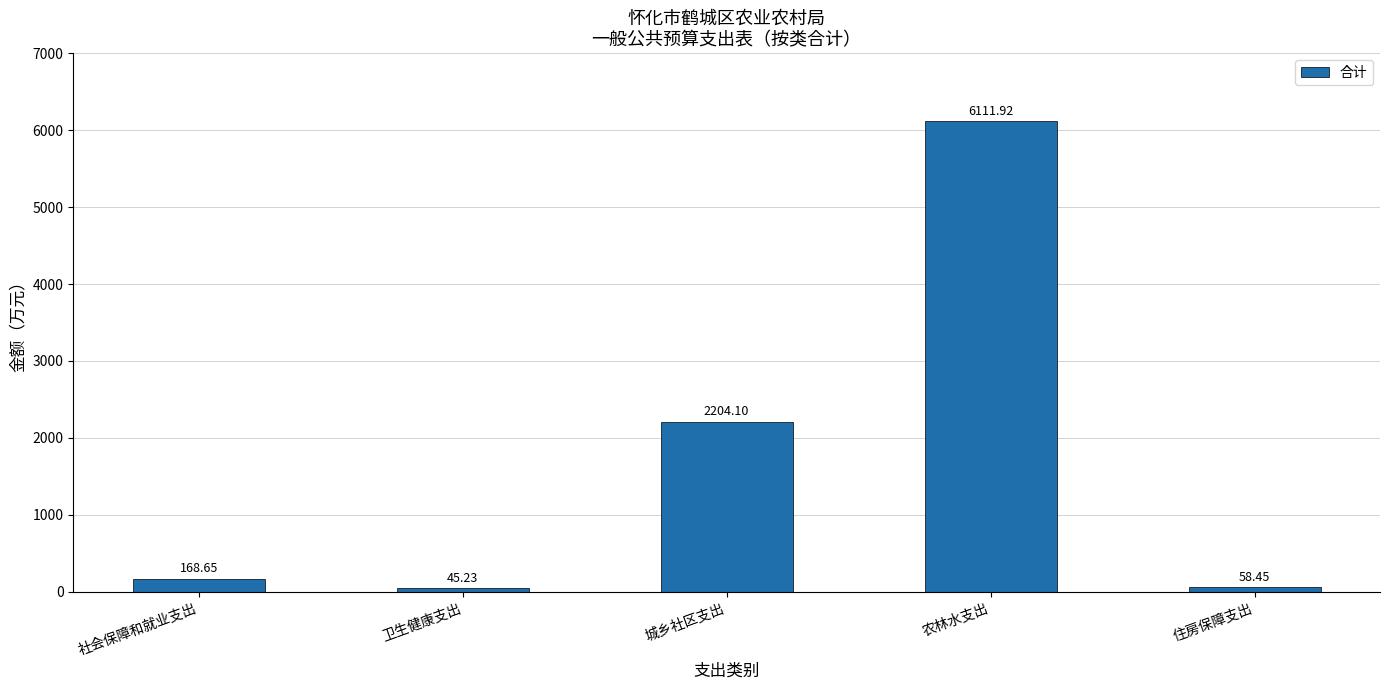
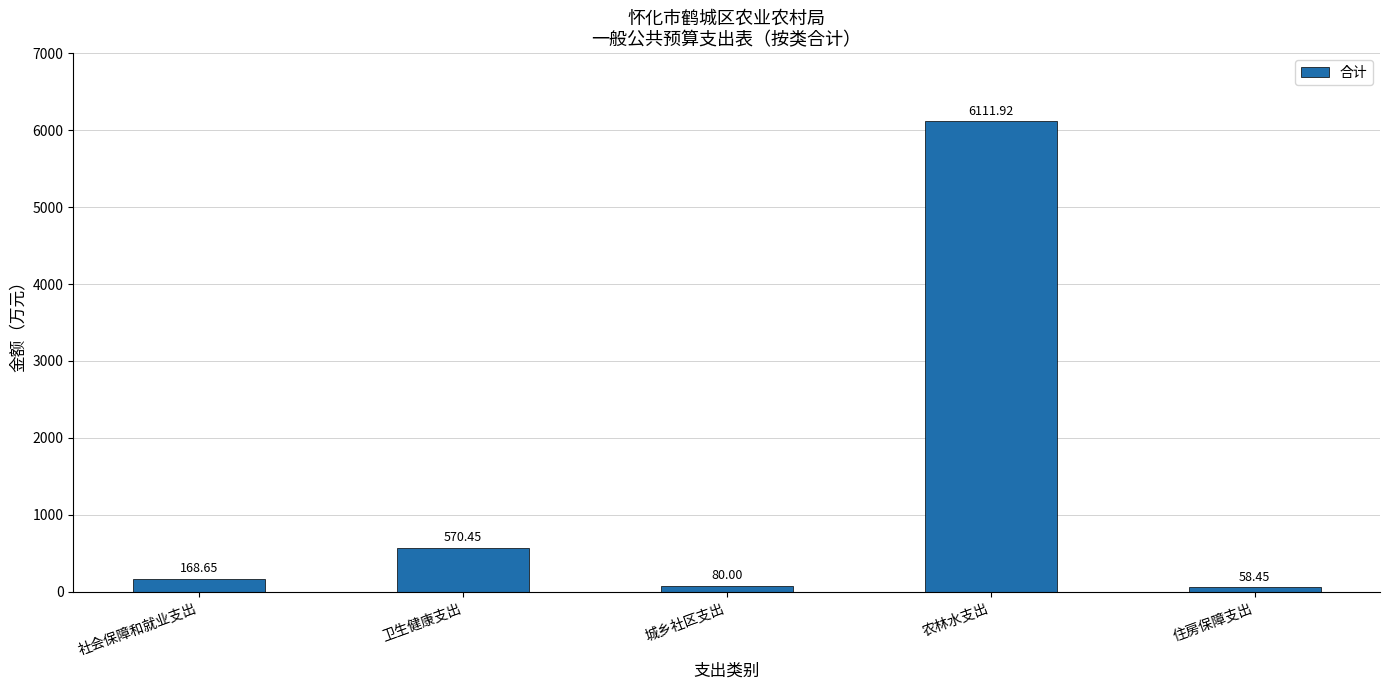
卫生健康支出: 45.23 -> 570.45
城乡社区支出: 2204.10 -> 80.00
